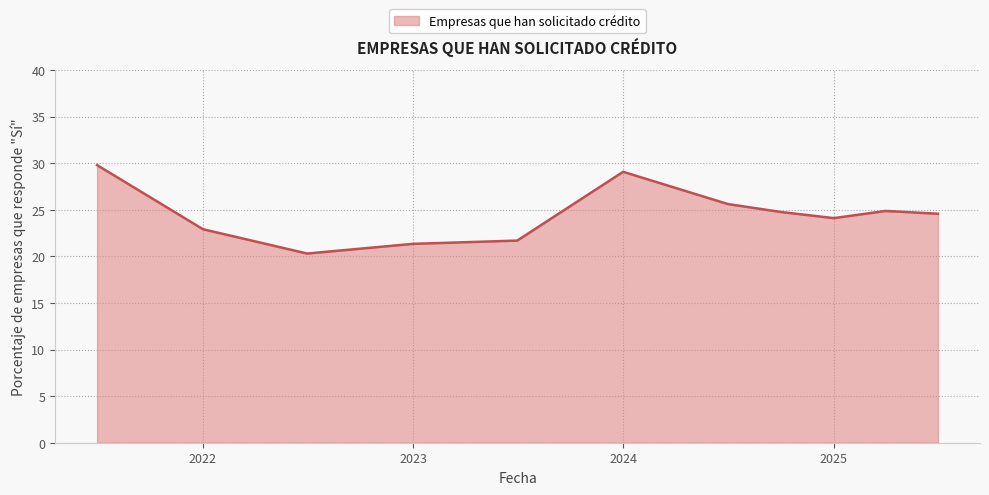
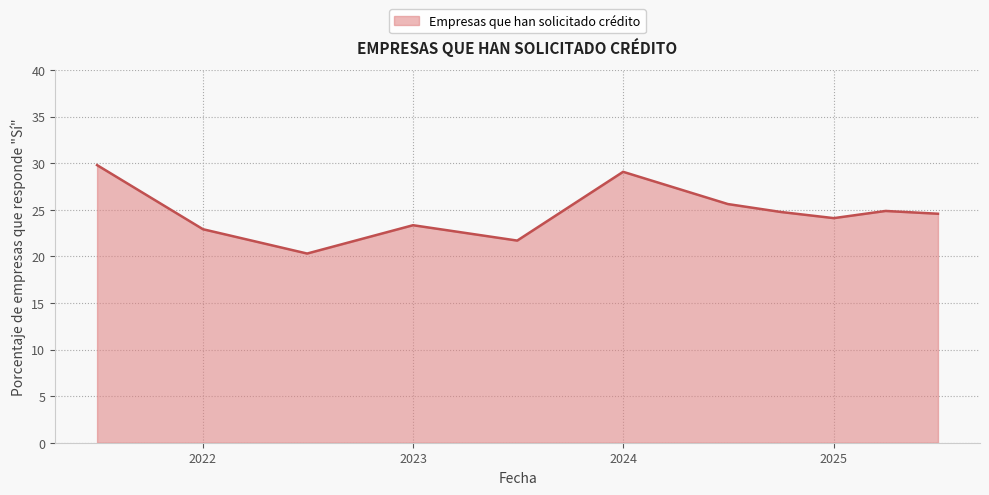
2023: 21 -> 23
